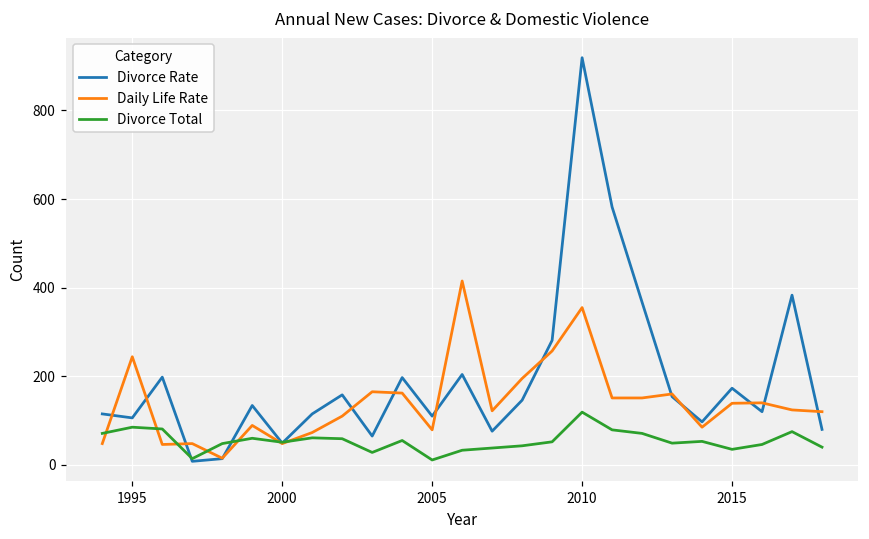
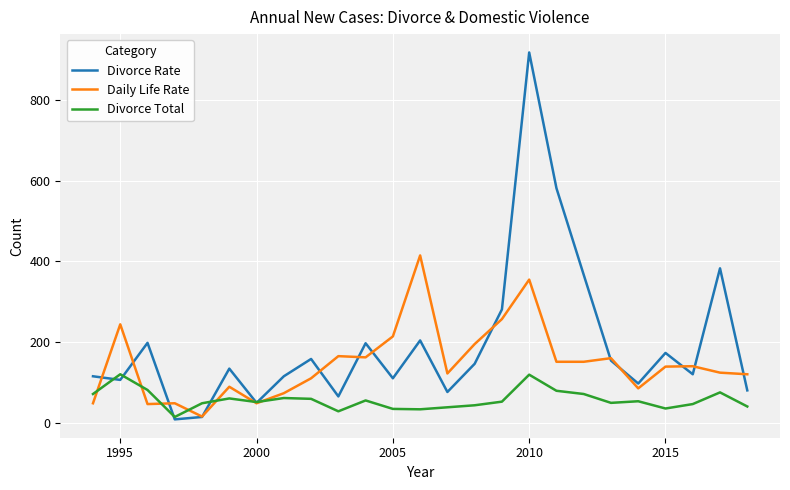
Divorce Total, 1995: 90 -> 120
Daily Life Rate, 2005: 80 -> 210
Divorce Total, 2005: 10 -> 30
